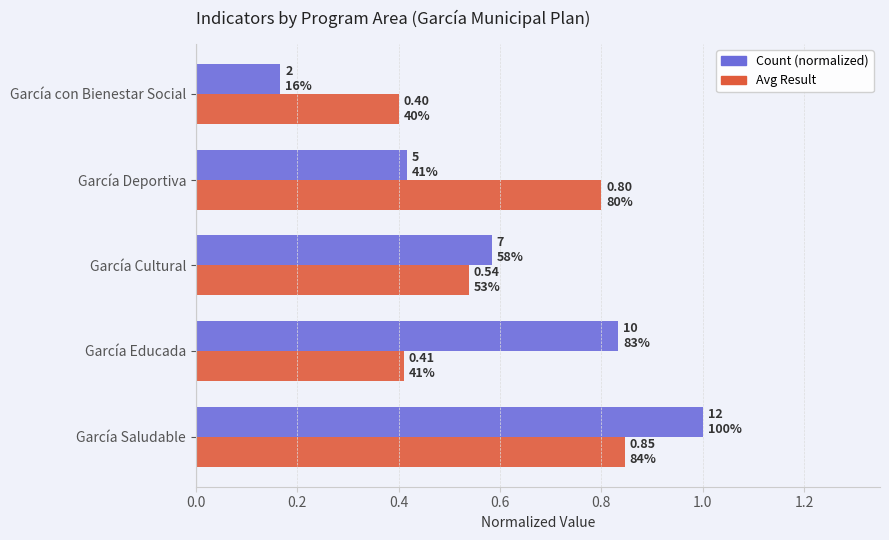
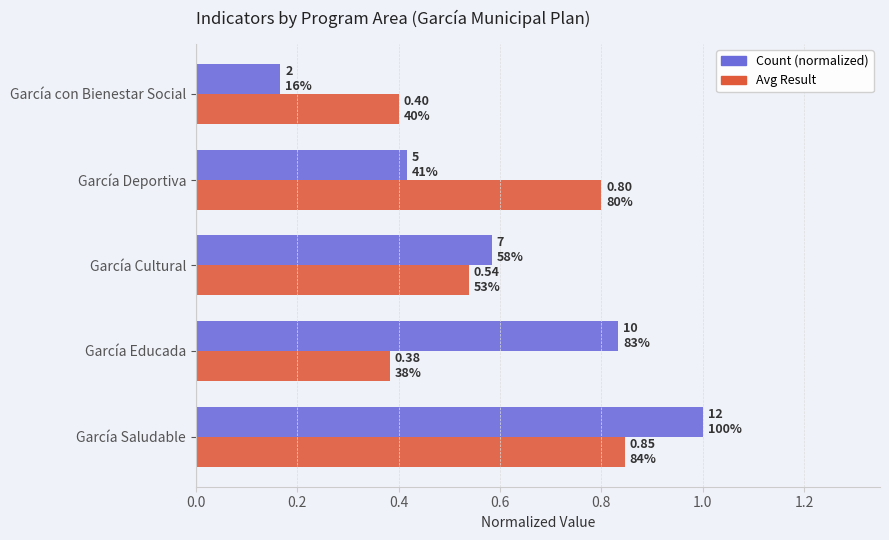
Avg Result, García Educada: 0.41 41% -> 0.38 38%
